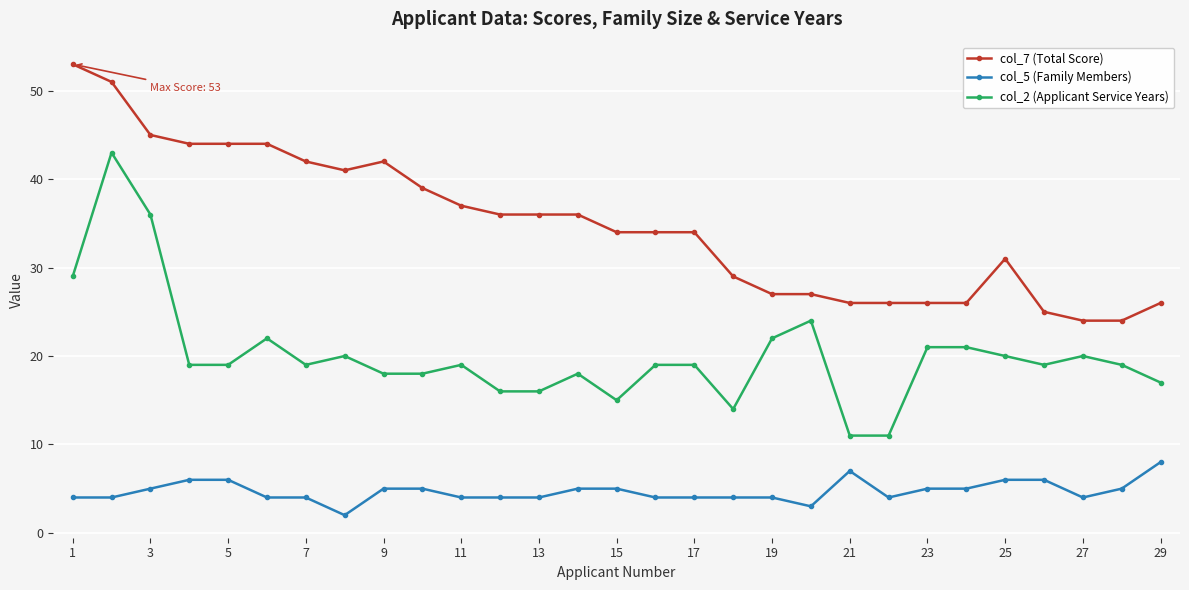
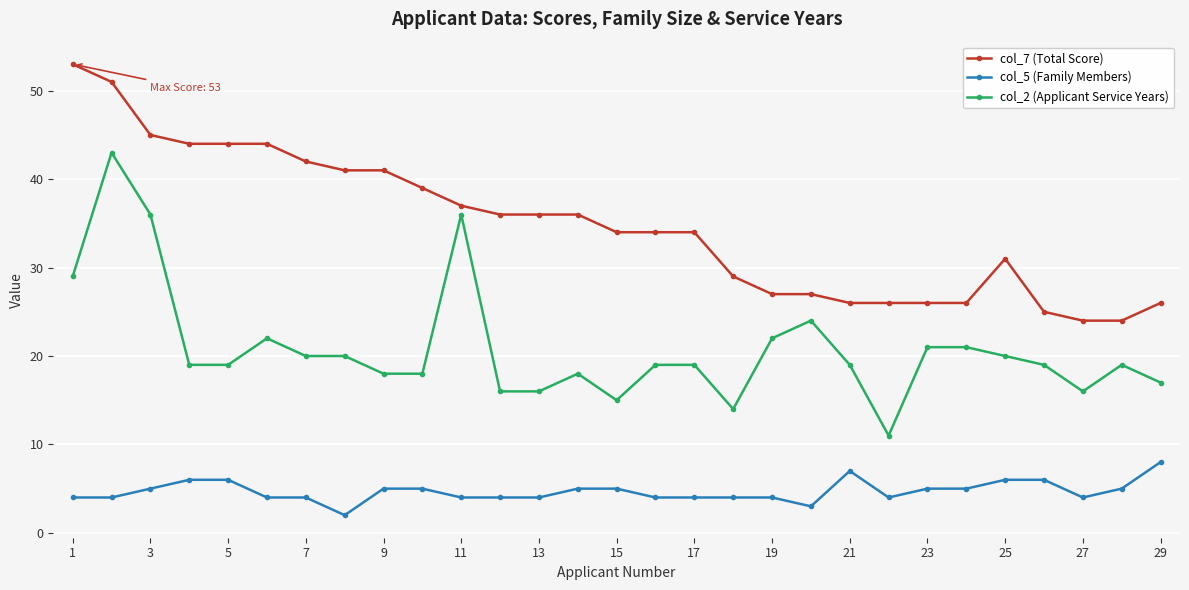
col_2 (Applicant Service Years), 7: 19 -> 20
col_7 (Total Score), 9: 42 -> 41
col_2 (Applicant Service Years), 11: 19 -> 36
col_2 (Applicant Service Years), 21: 11 -> 19
col_2 (Applicant Service Years), 27: 20 -> 16
